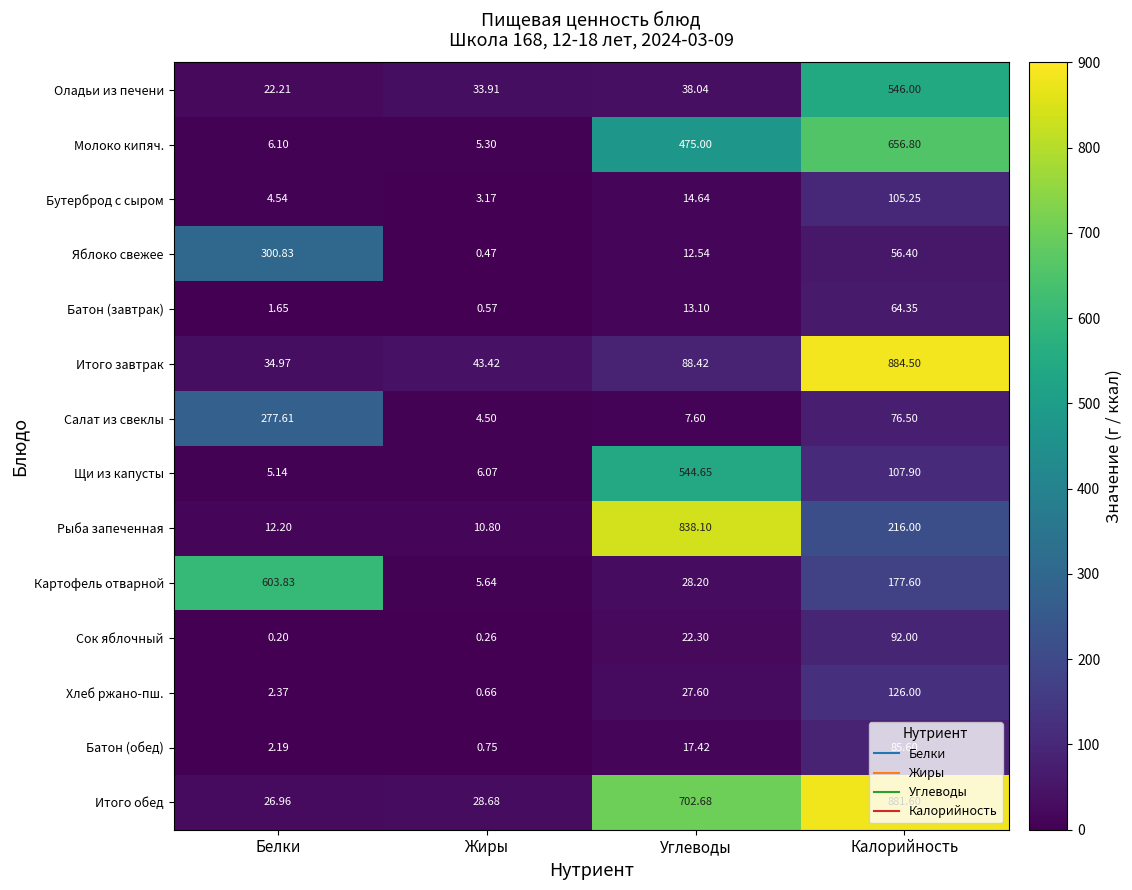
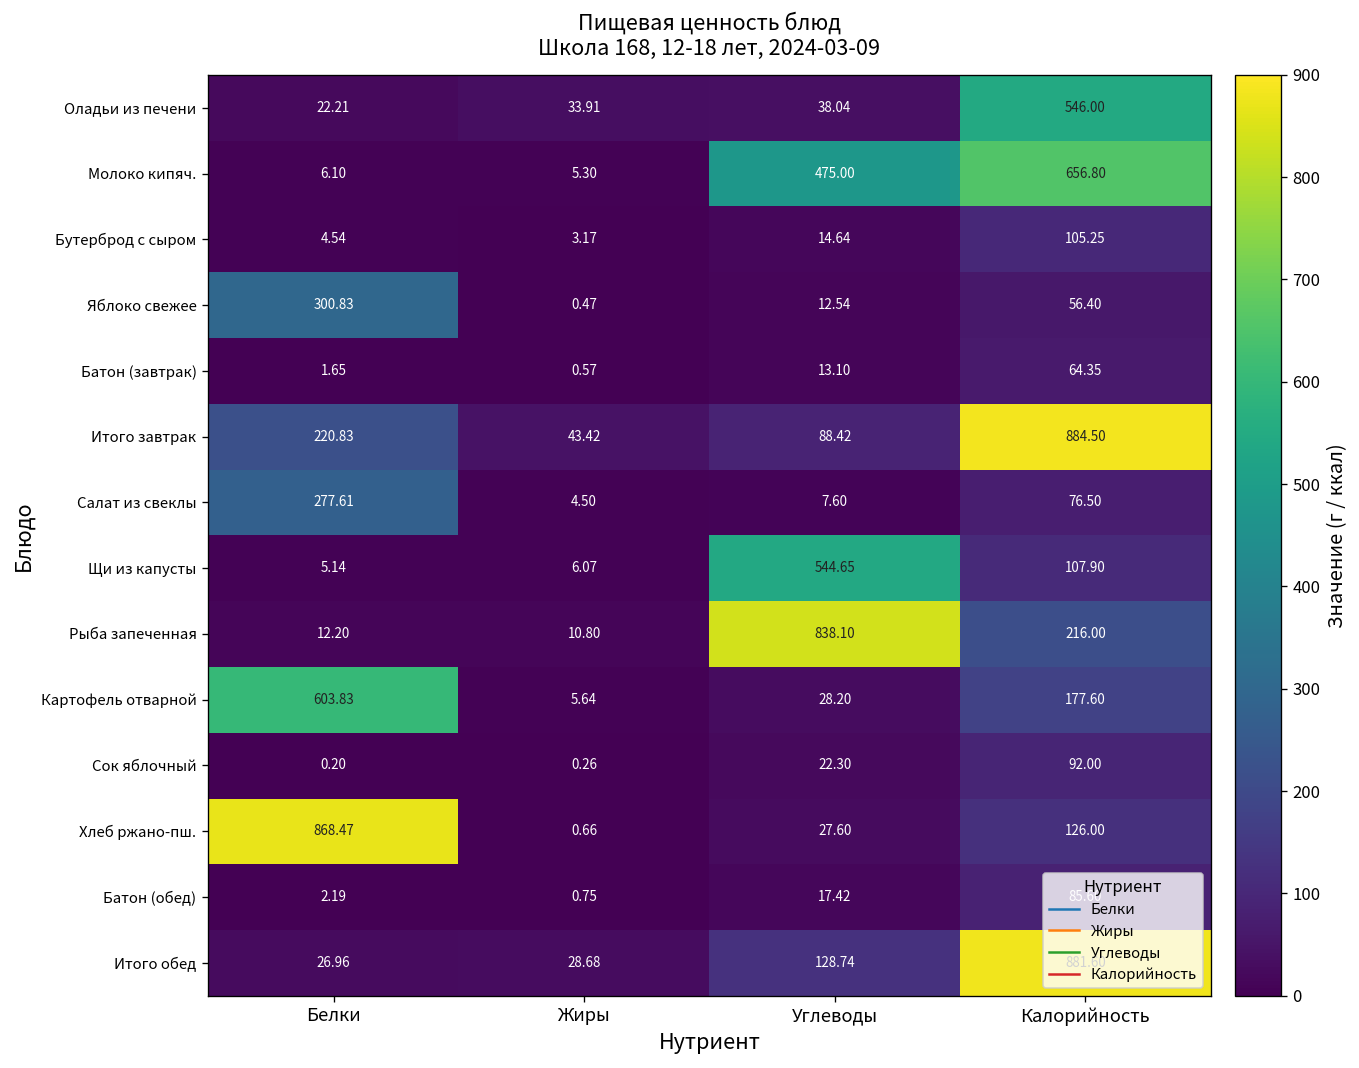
Итого завтрак, Белки: 34.97 -> 220.83
Хлеб ржано-пш., Белки: 2.37 -> 868.47
Итого обед, Углеводы: 702.68 -> 128.74
